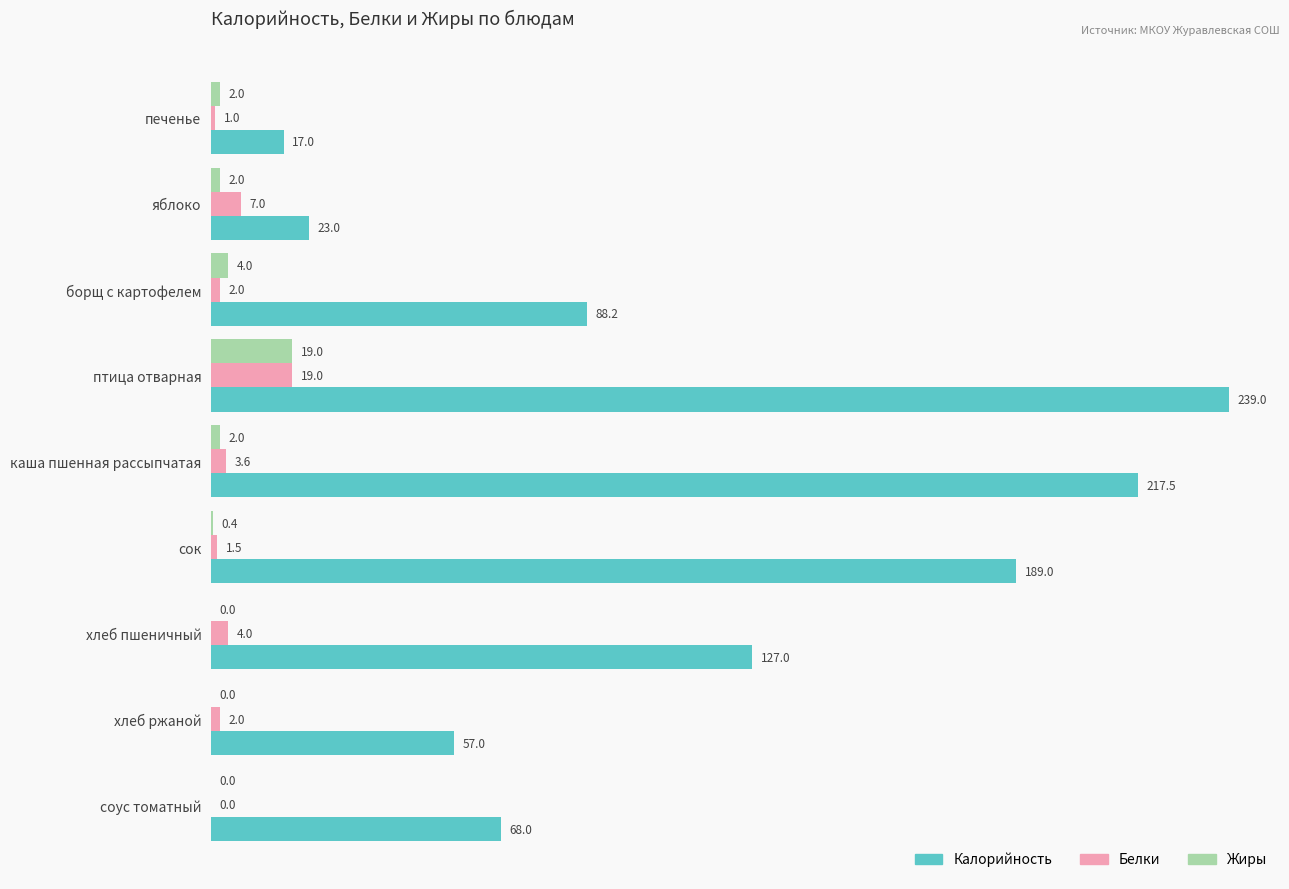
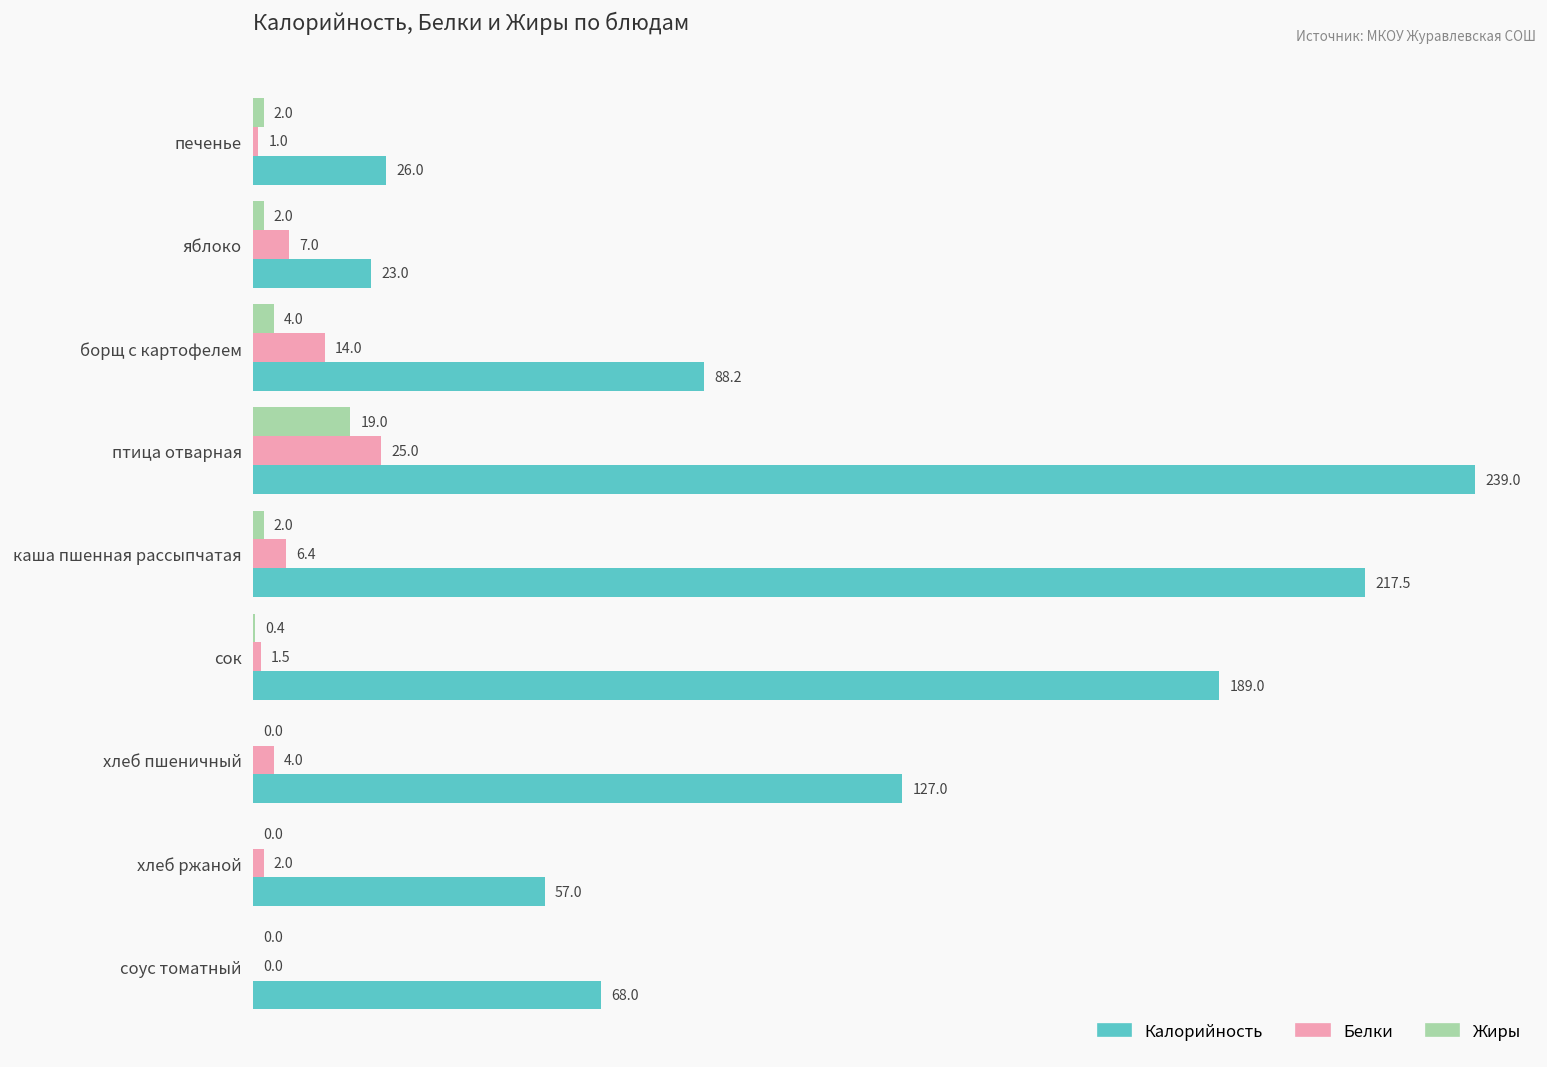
Калорийность, печенье: 17.0 -> 26.0
Белки, борщ с картофелем: 2.0 -> 14.0
Белки, птица отварная: 19.0 -> 25.0
Белки, каша пшенная рассыпчатая: 3.6 -> 6.4
